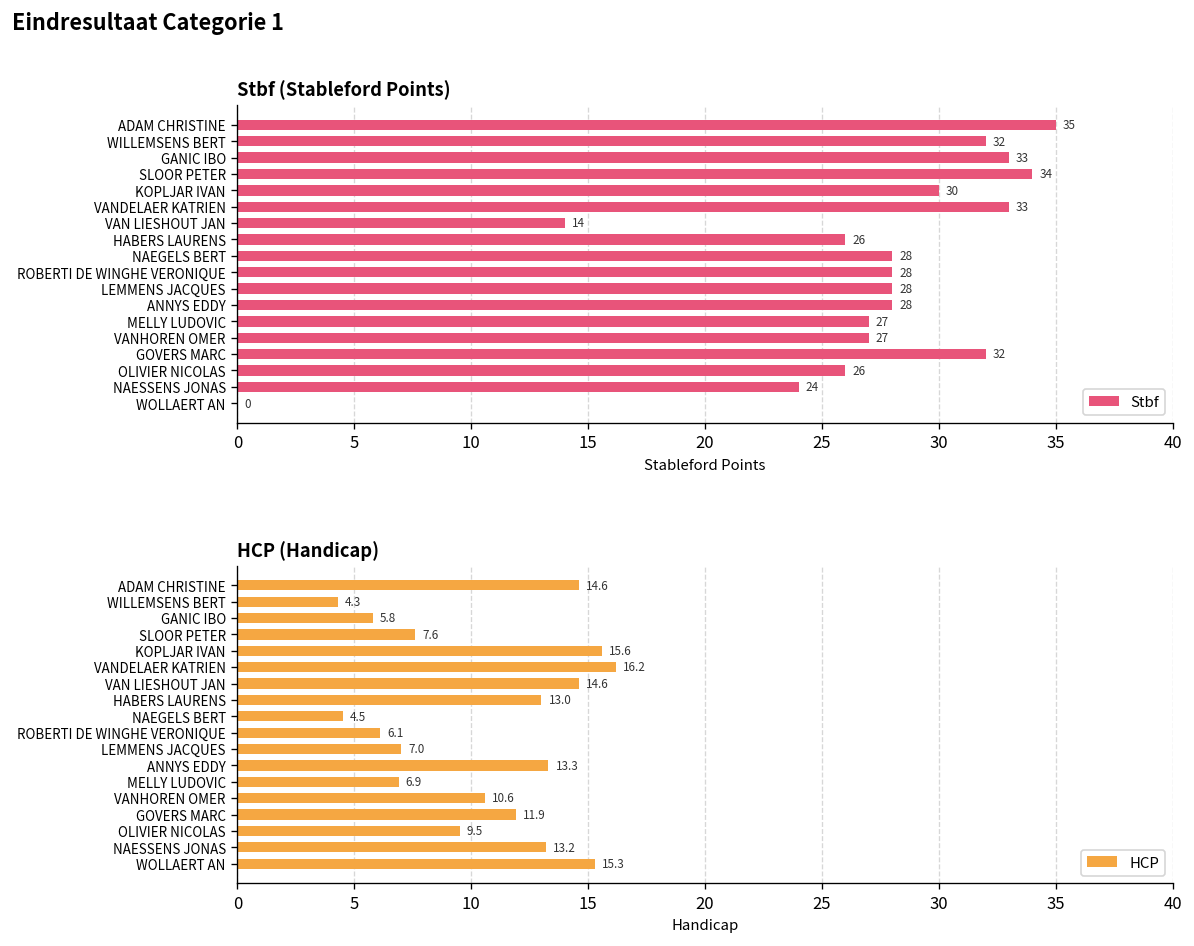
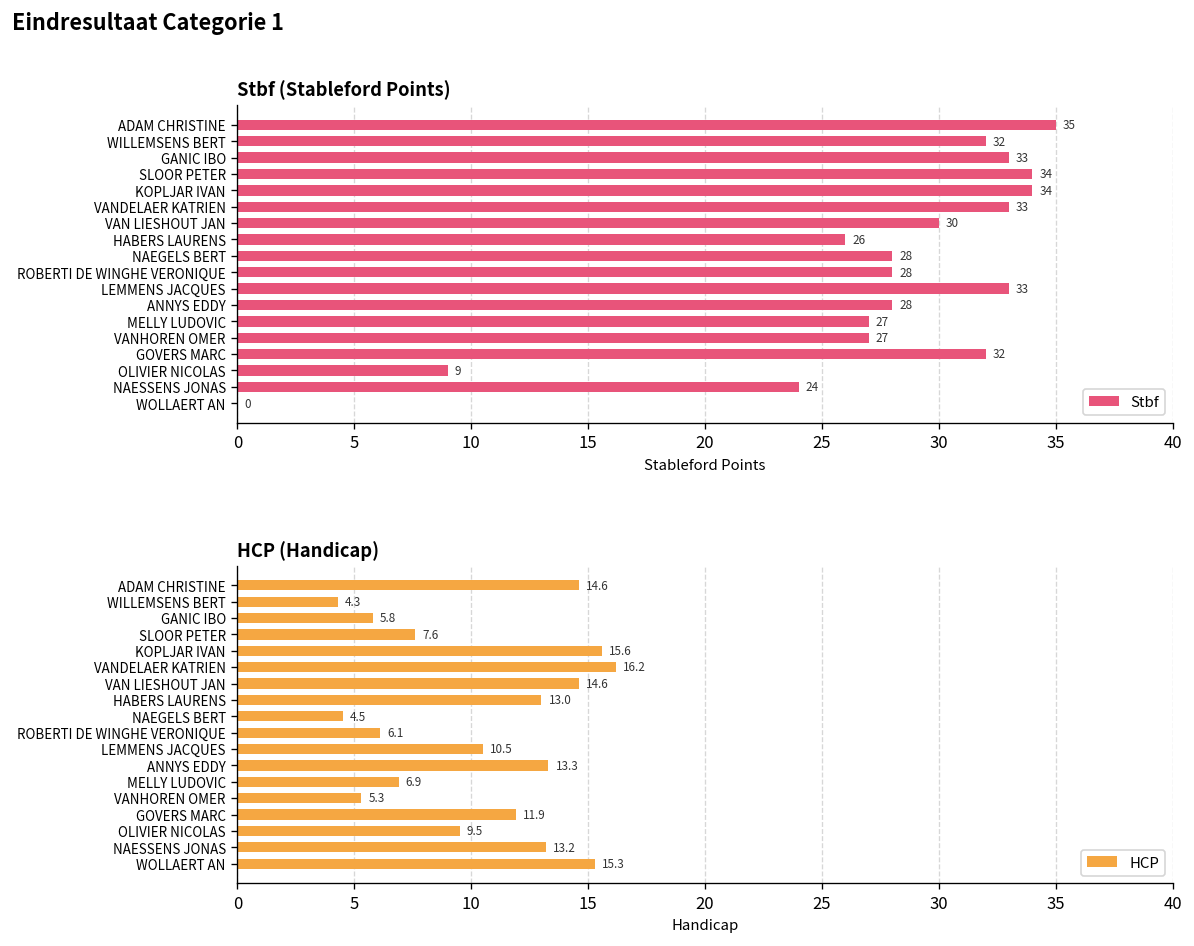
Stbf (Stableford Points), KOPLJAR IVAN: 30 -> 34
Stbf (Stableford Points), VAN LIESHOUT JAN: 14 -> 30
Stbf (Stableford Points), LEMMENS JACQUES: 28 -> 33
Stbf (Stableford Points), OLIVIER NICOLAS: 26 -> 9
HCP (Handicap), LEMMENS JACQUES: 7.0 -> 10.5
HCP (Handicap), VANHOREN OMER: 10.6 -> 5.3
